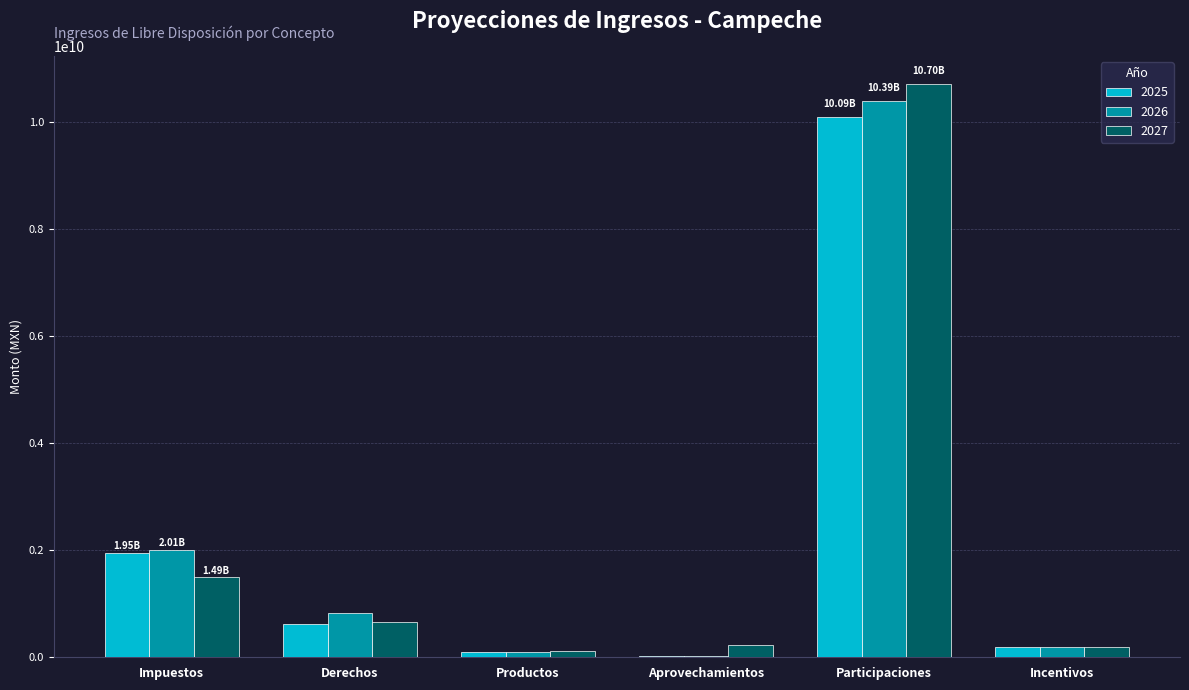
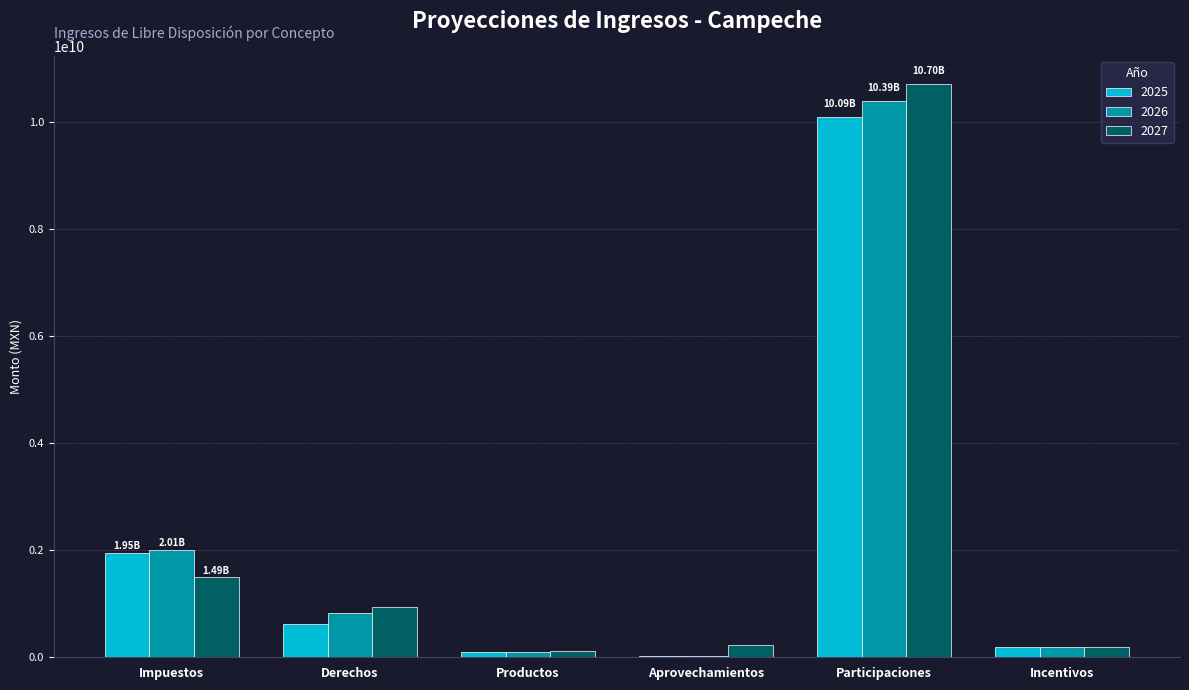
2027, Derechos: 700000000 -> 900000000
